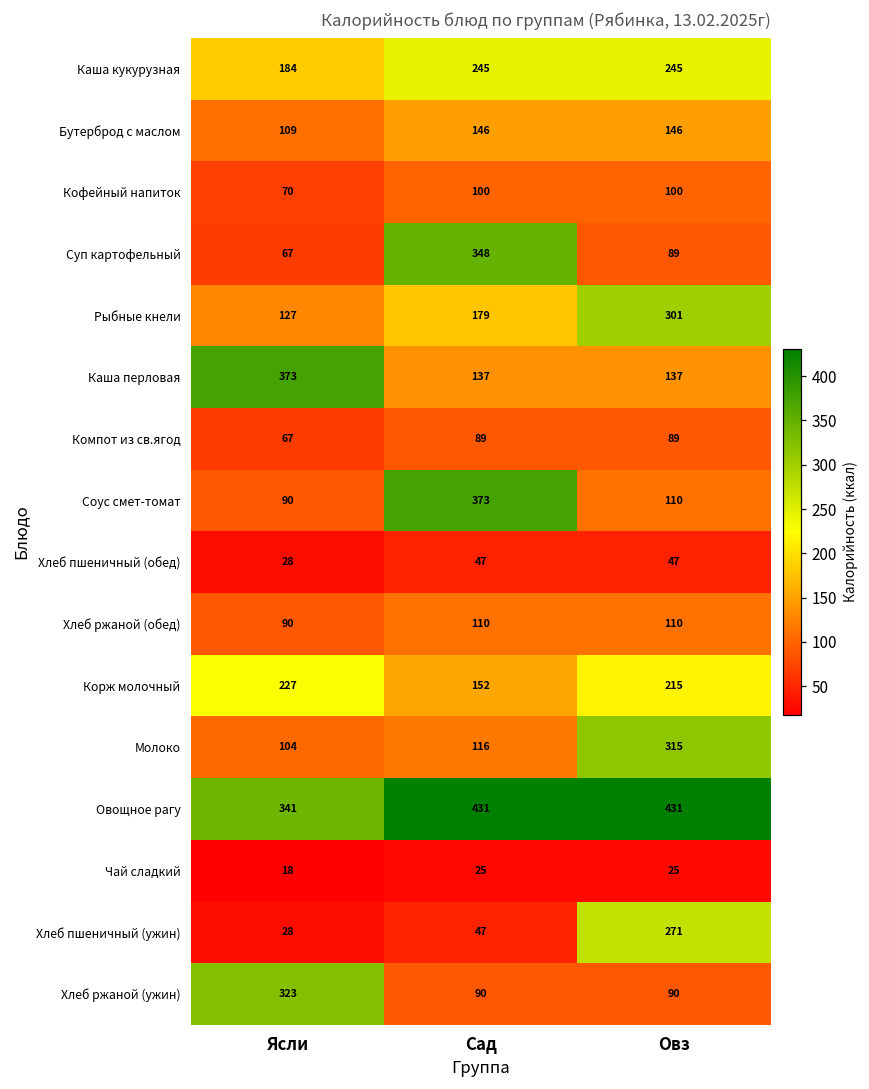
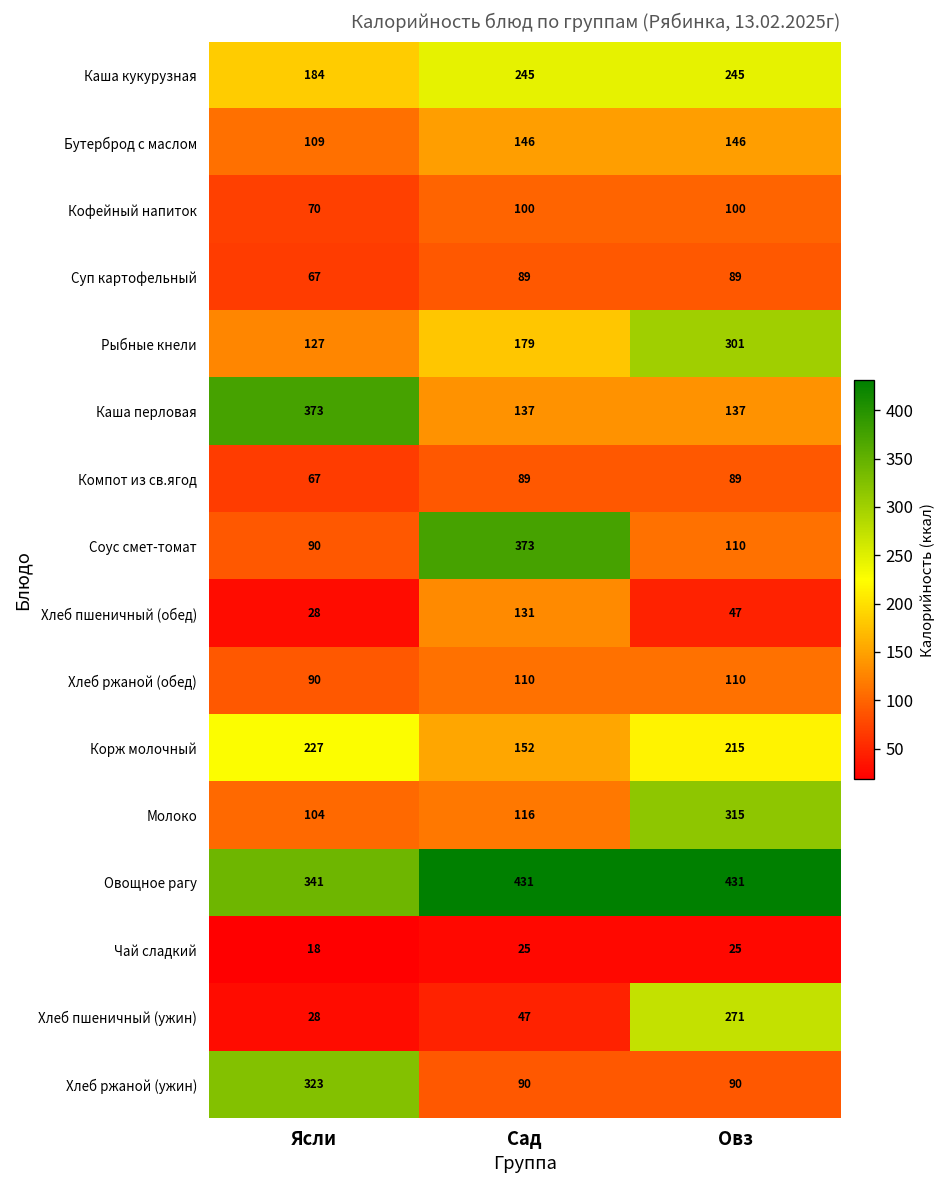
Суп картофельный, Сад: 348 -> 89
Хлеб пшеничный (обед), Сад: 47 -> 131
